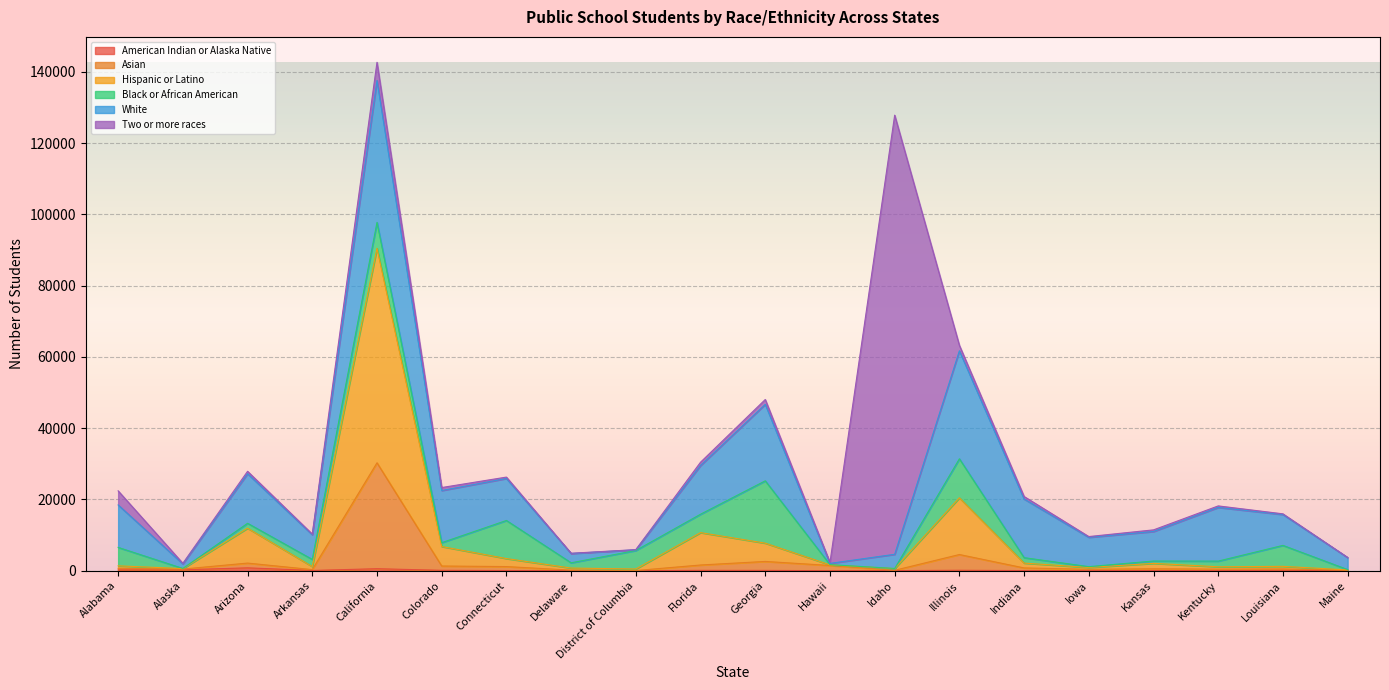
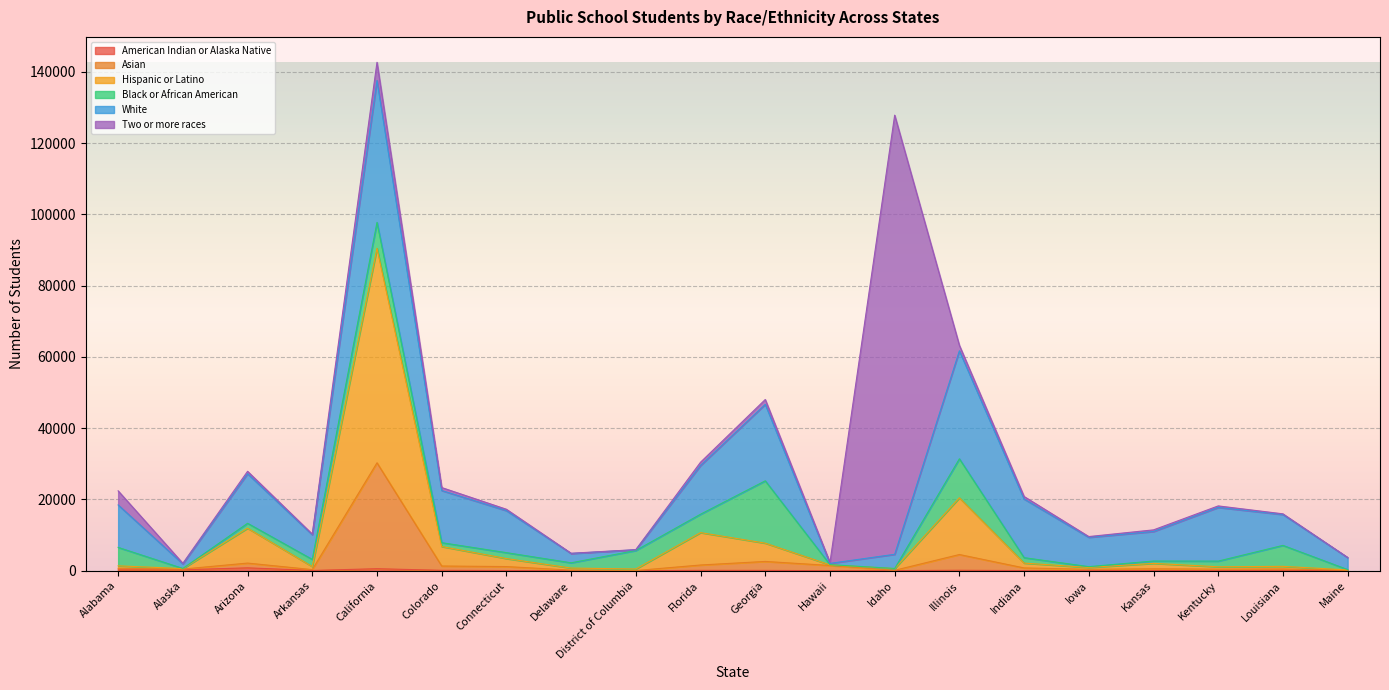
Black or African American, Connecticut: 11000 -> 2000
